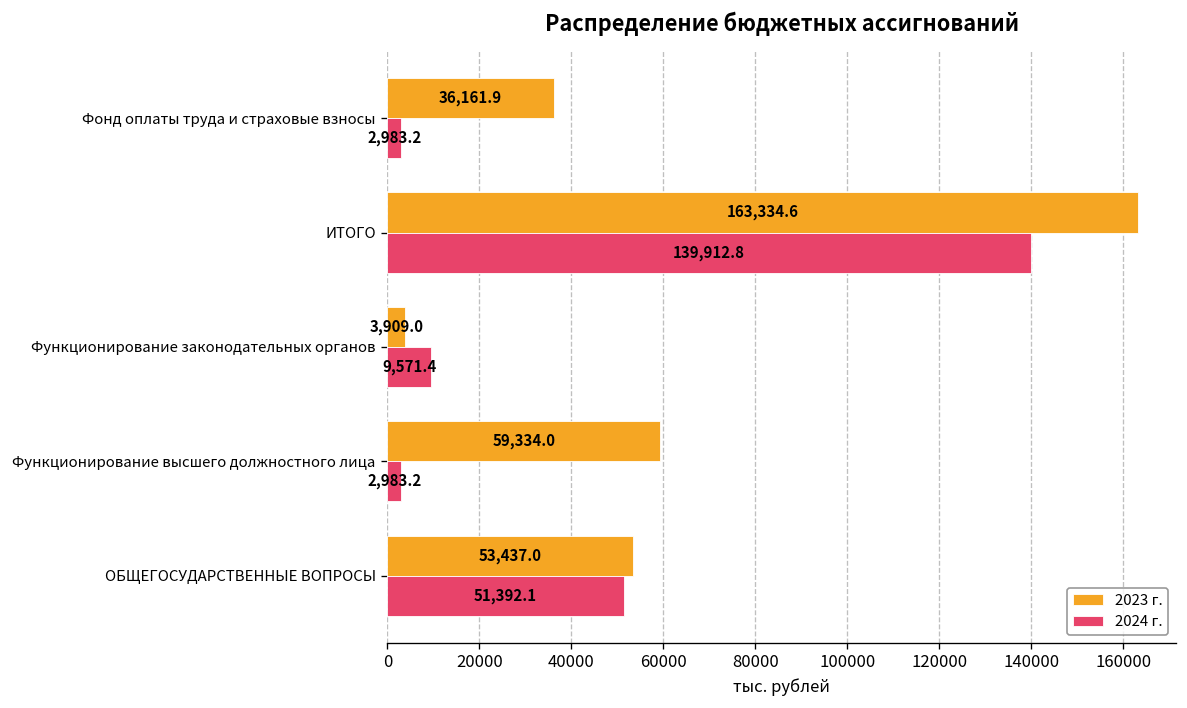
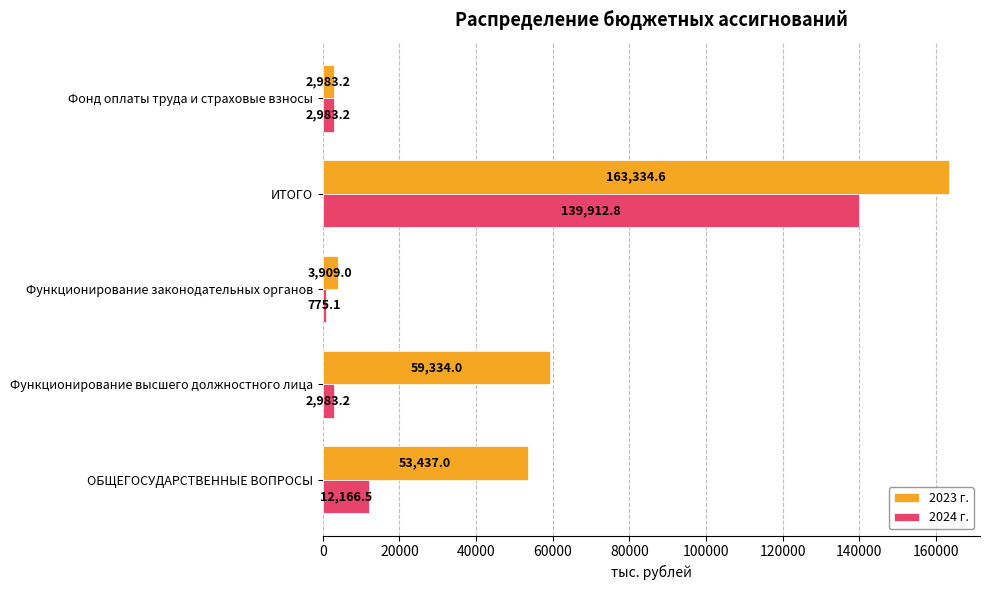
2023 г., Фонд оплаты труда и страховые взносы: 36,161.9 -> 2,983.2
2024 г., Функционирование законодательных органов: 9,571.4 -> 775.1
2024 г., ОБЩЕГОСУДАРСТВЕННЫЕ ВОПРОСЫ: 51,392.1 -> 12,166.5
